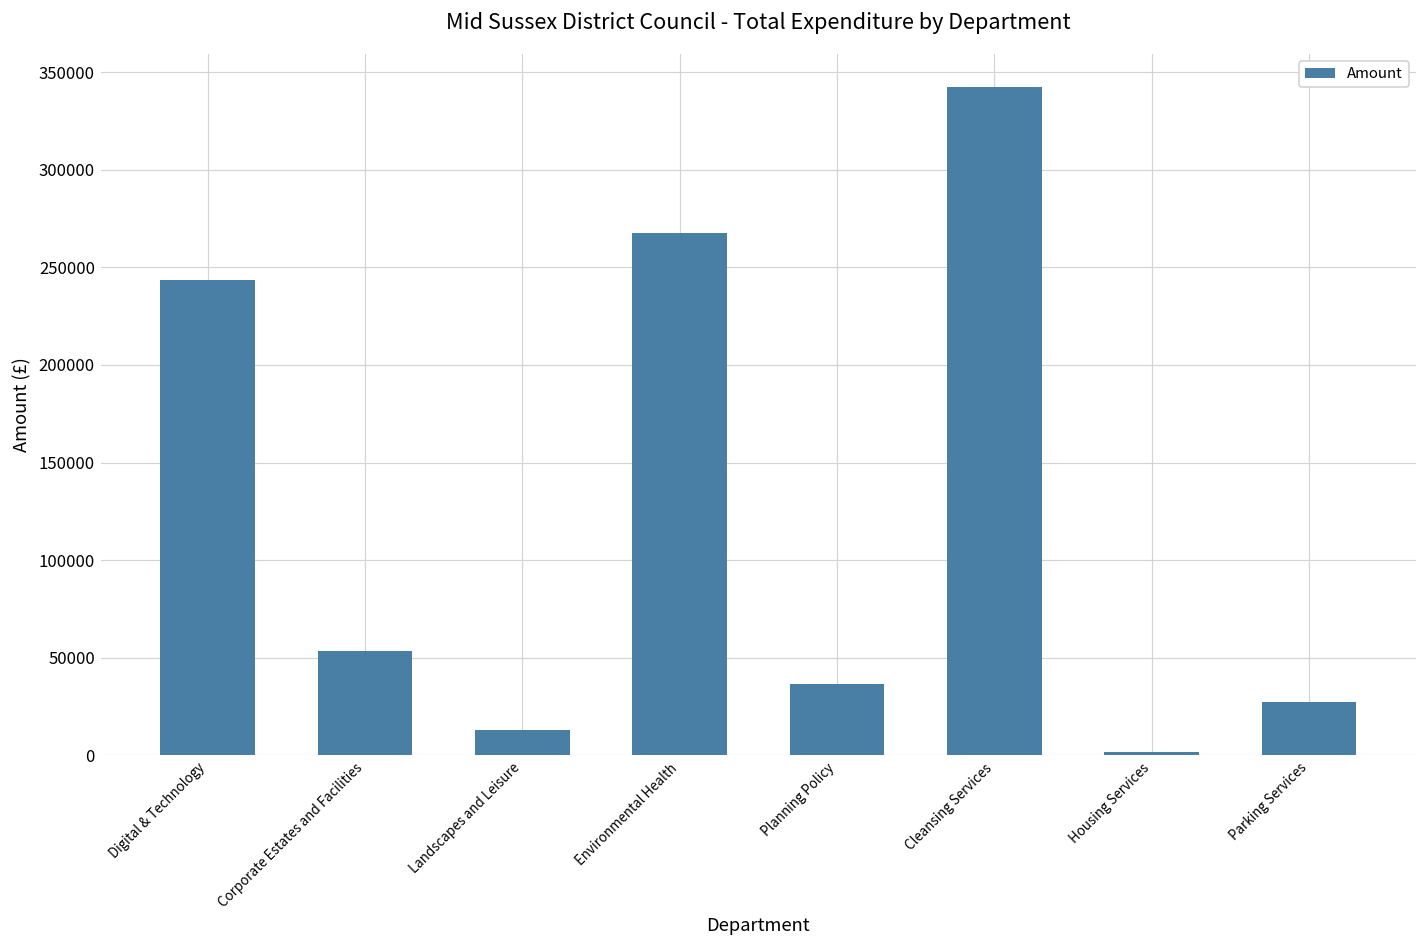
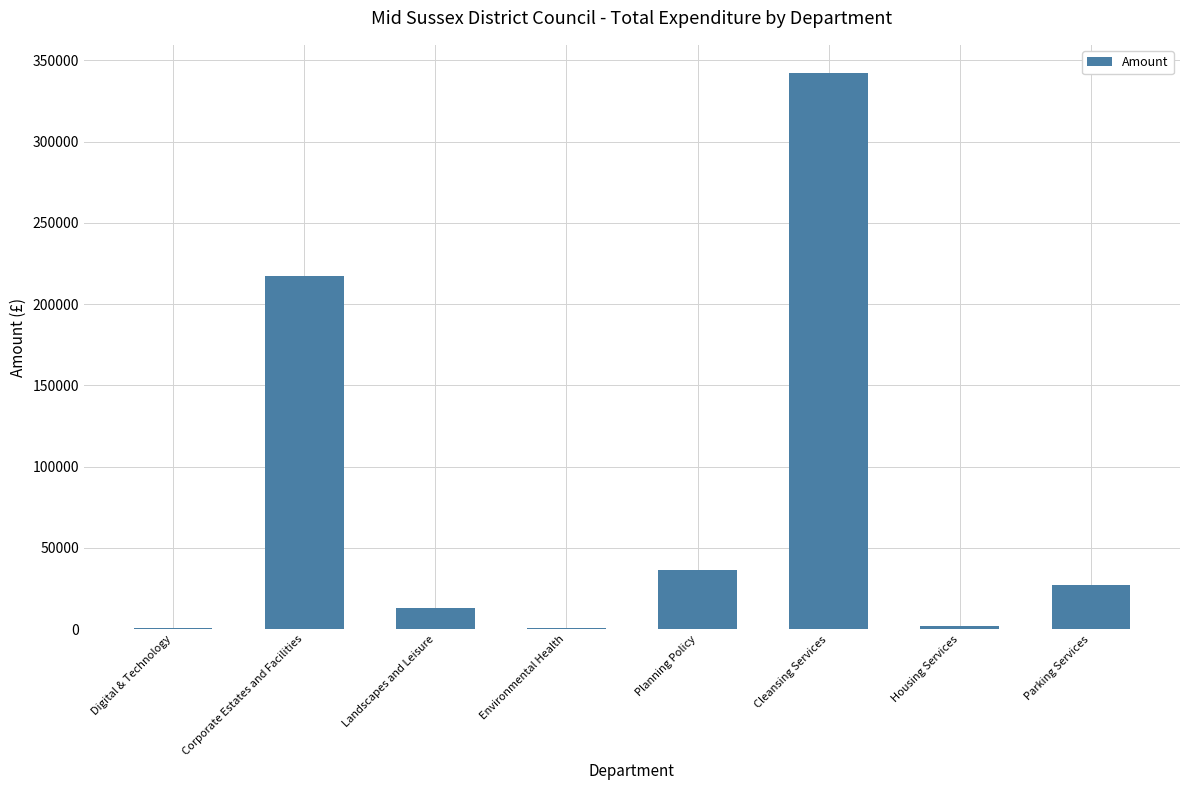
Digital & Technology: 244000 -> 1000
Corporate Estates and Facilities: 54000 -> 218000
Environmental Health: 268000 -> 1000
